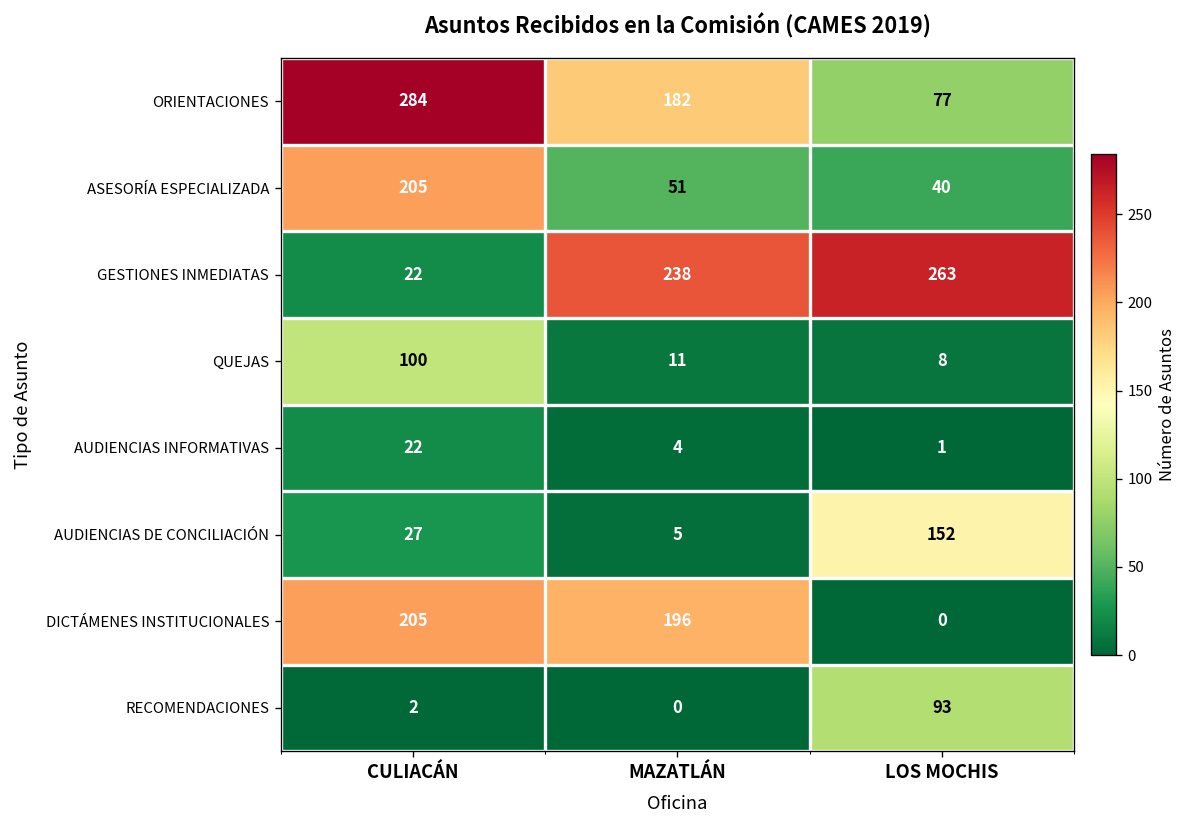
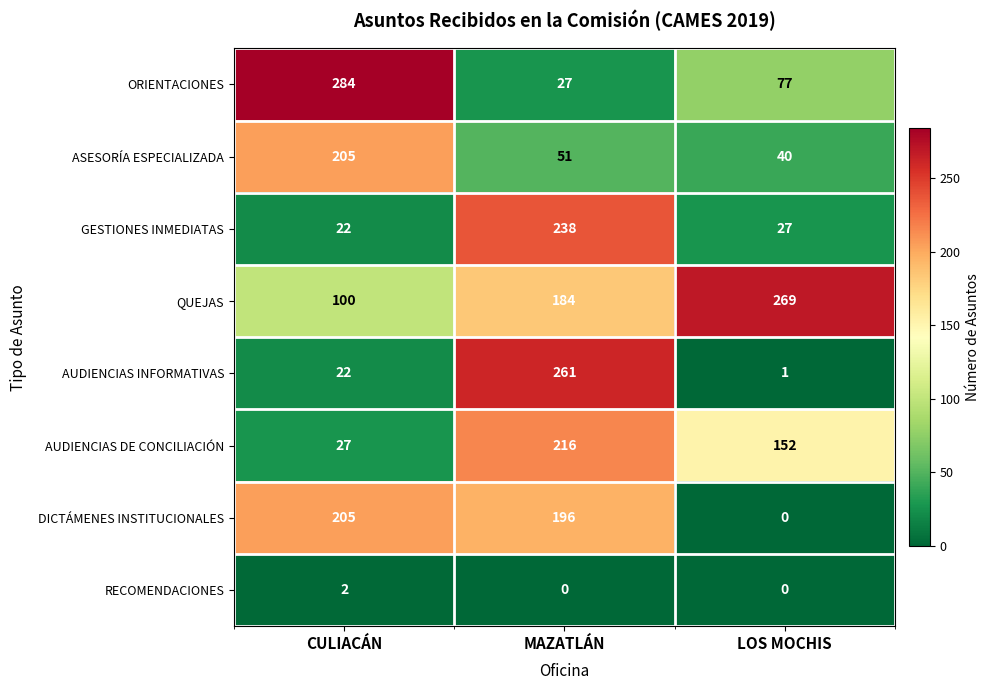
ORIENTACIONES, MAZATLÁN: 182 -> 27
GESTIONES INMEDIATAS, LOS MOCHIS: 263 -> 27
QUEJAS, MAZATLÁN: 11 -> 184
QUEJAS, LOS MOCHIS: 8 -> 269
AUDIENCIAS INFORMATIVAS, MAZATLÁN: 4 -> 261
AUDIENCIAS DE CONCILIACIÓN, MAZATLÁN: 5 -> 216
RECOMENDACIONES, LOS MOCHIS: 93 -> 0
